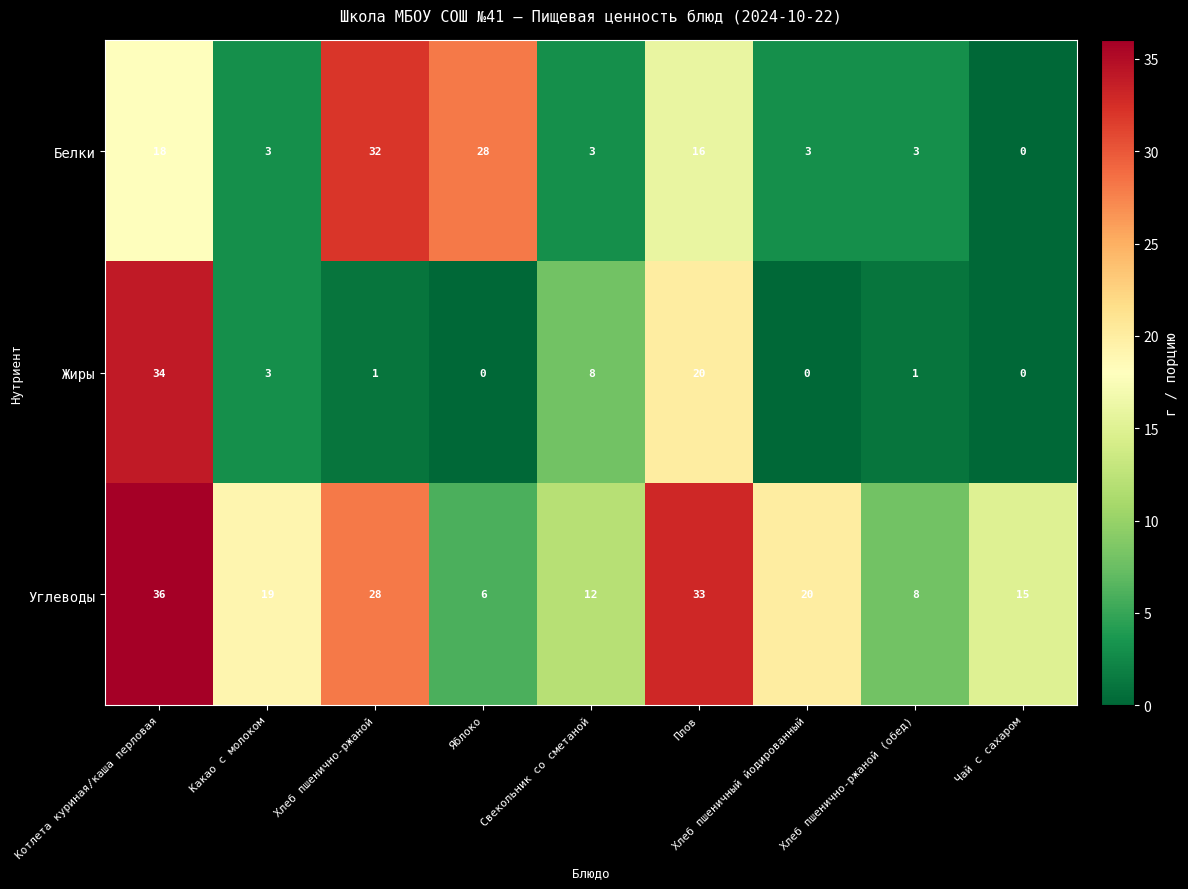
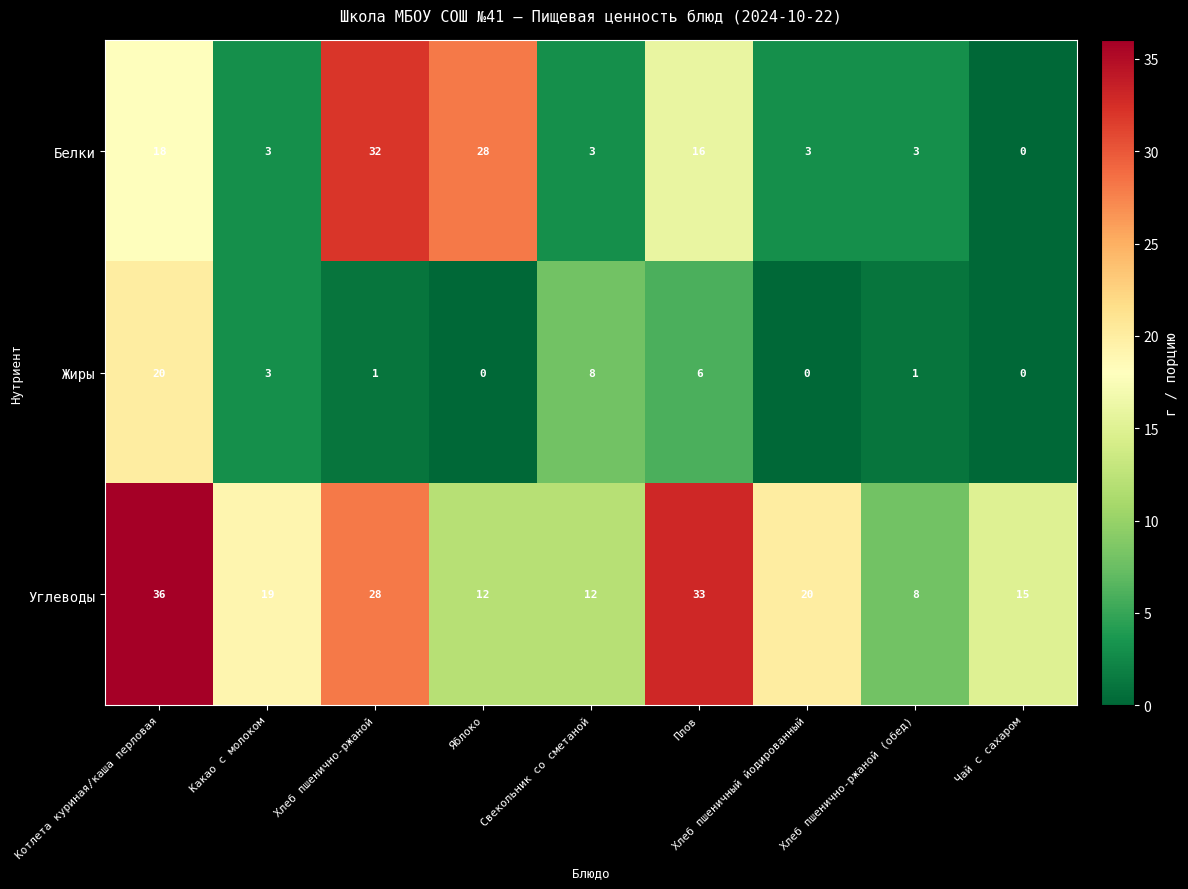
Жиры, Котлета куриная/каша перловая: 34 -> 20
Жиры, Плов: 20 -> 6
Углеводы, Яблоко: 6 -> 12
